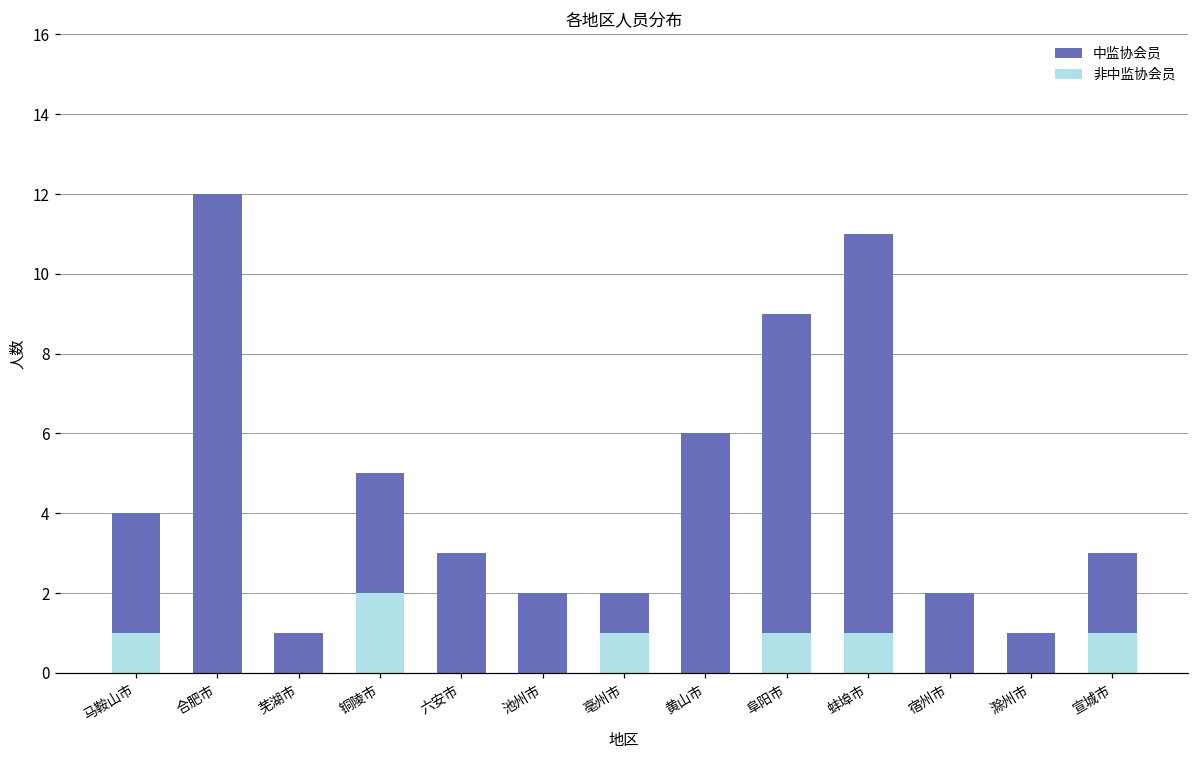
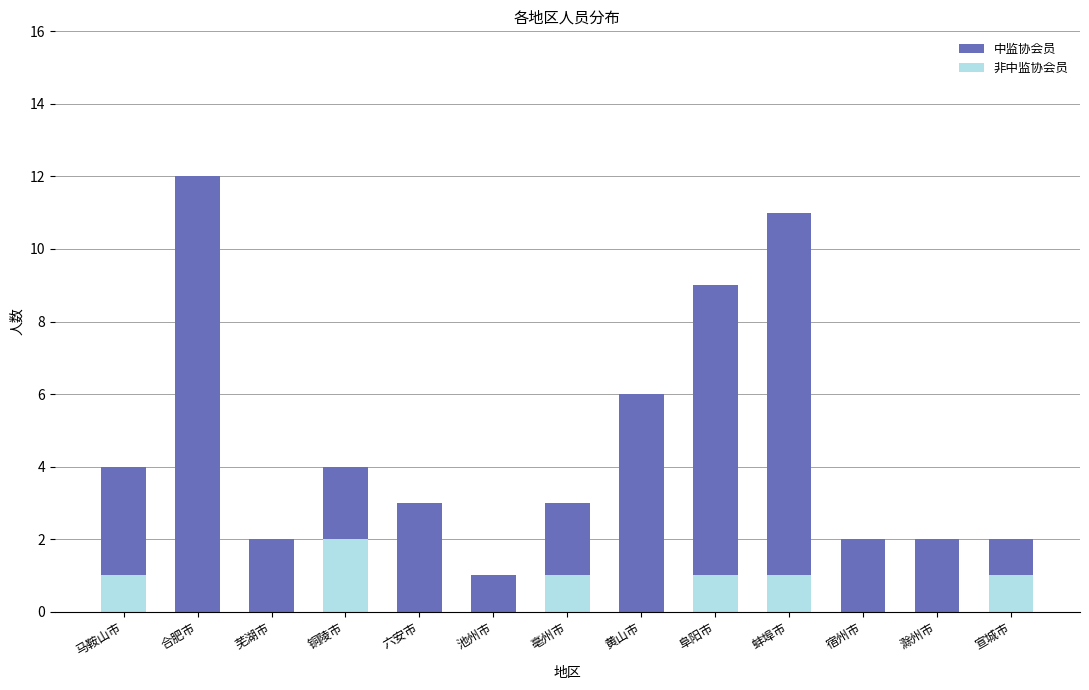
中监协会员, 芜湖市: 1 -> 2
中监协会员, 铜陵市: 3 -> 2
中监协会员, 池州市: 2 -> 1
中监协会员, 亳州市: 1 -> 2
中监协会员, 滁州市: 1 -> 2
中监协会员, 宣城市: 2 -> 1
